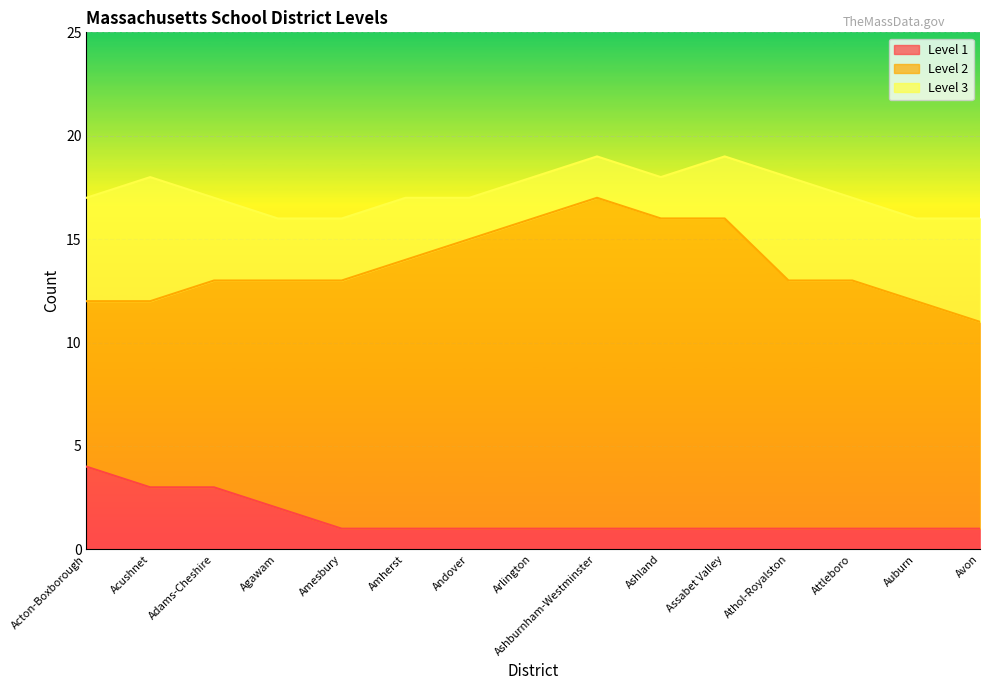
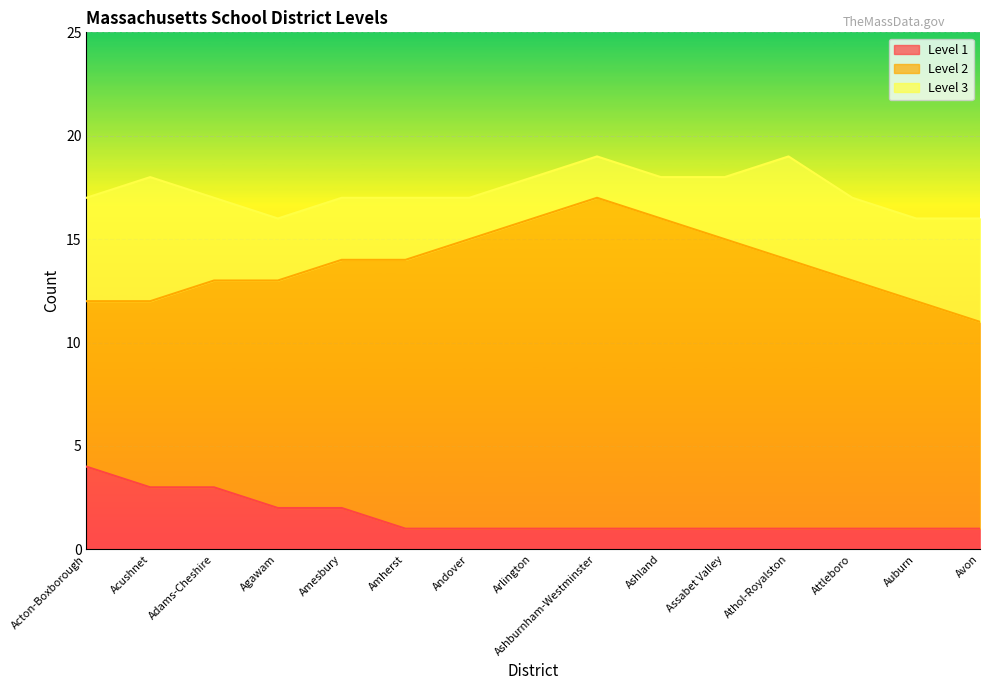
Level 1, Amesbury: 1 -> 2
Level 2, Assabet Valley: 15 -> 14
Level 2, Athol-Royalston: 12 -> 13
